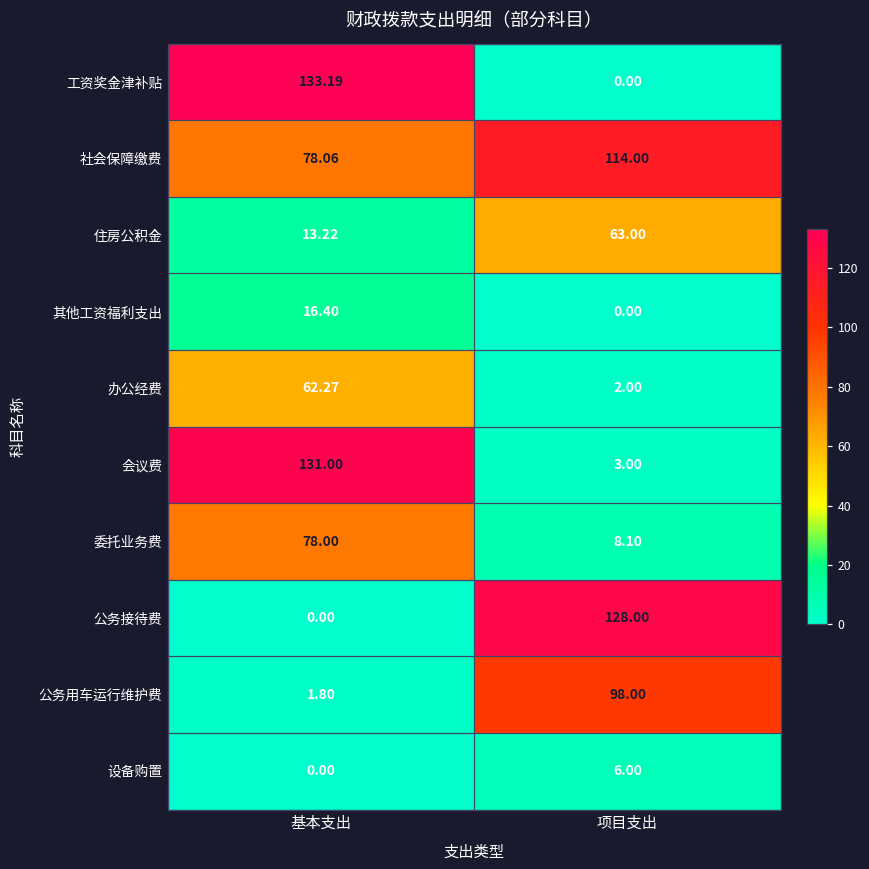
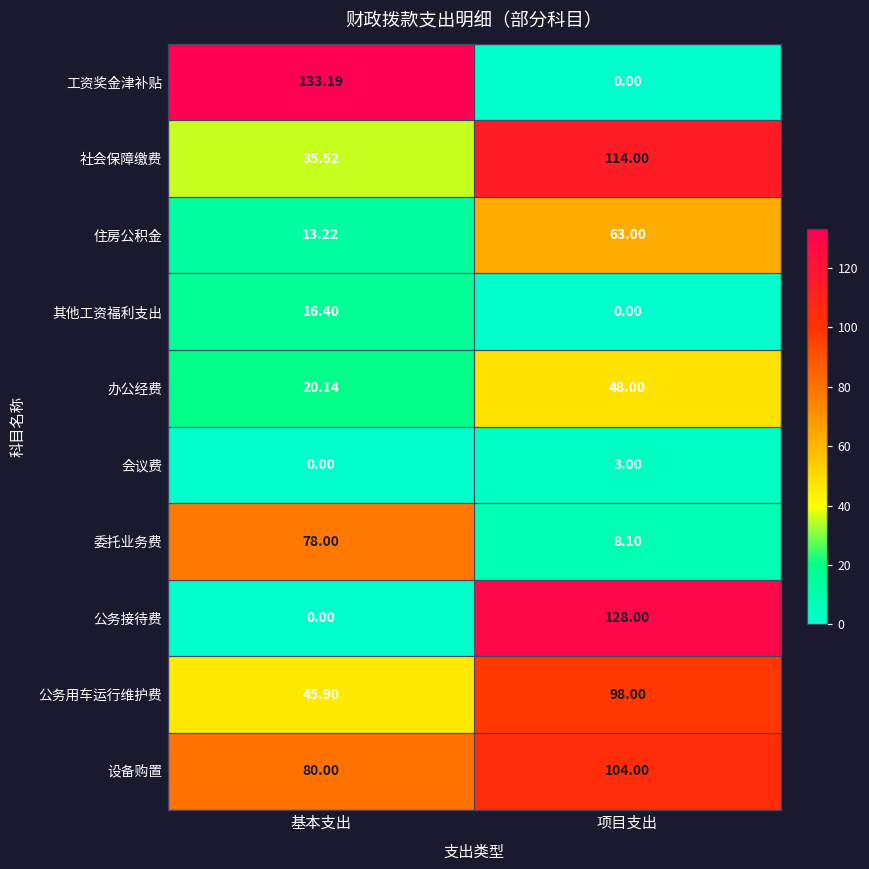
社会保障缴费, 基本支出: 78.06 -> 35.52
办公经费, 基本支出: 62.27 -> 20.14
办公经费, 项目支出: 2.00 -> 48.00
会议费, 基本支出: 131.00 -> 0.00
公务用车运行维护费, 基本支出: 1.80 -> 45.90
设备购置, 基本支出: 0.00 -> 80.00
设备购置, 项目支出: 6.00 -> 104.00
